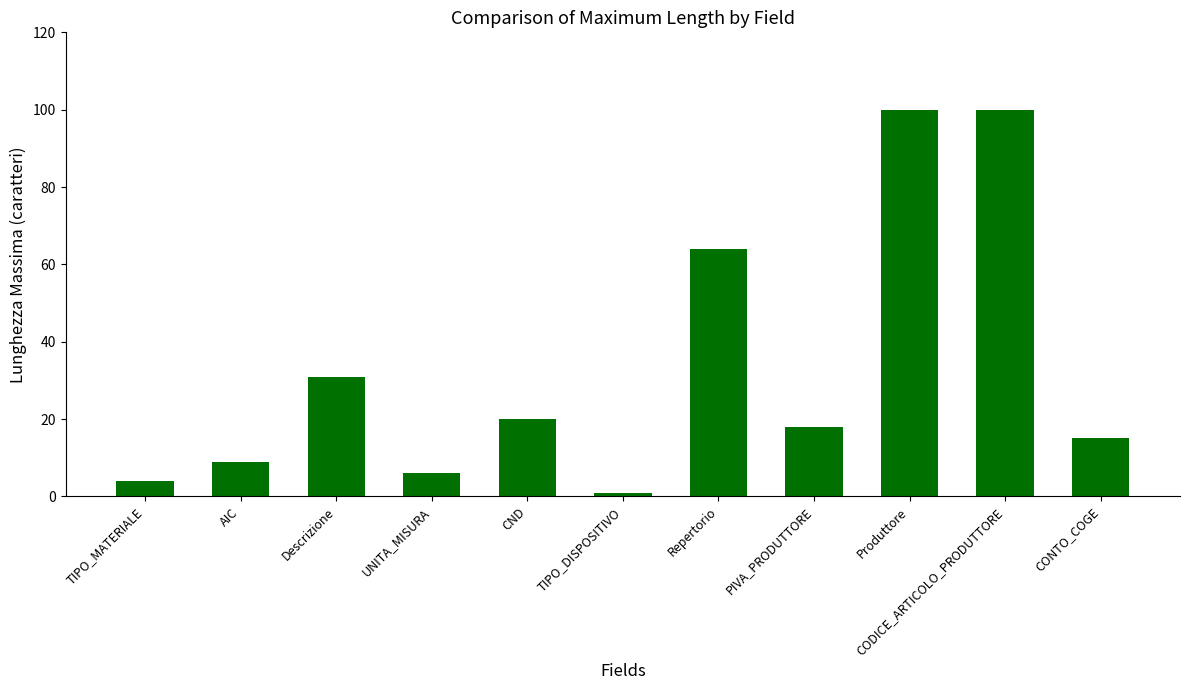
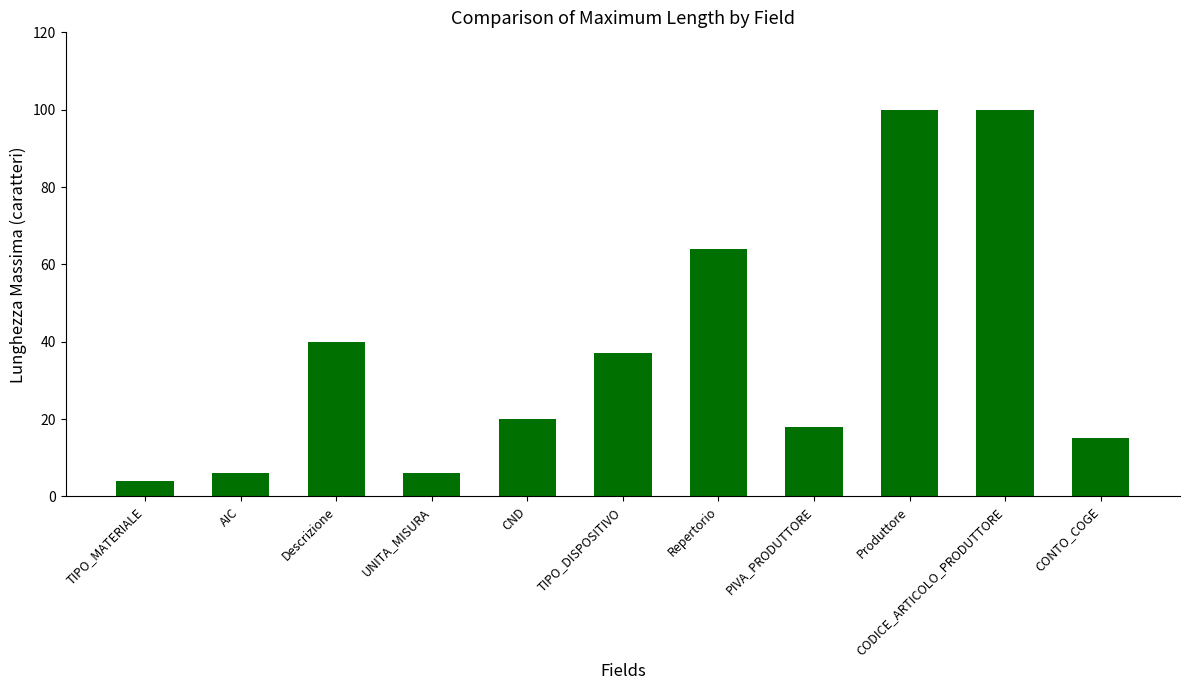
AIC: 9 -> 6
Descrizione: 31 -> 40
TIPO_DISPOSITIVO: 1 -> 37
